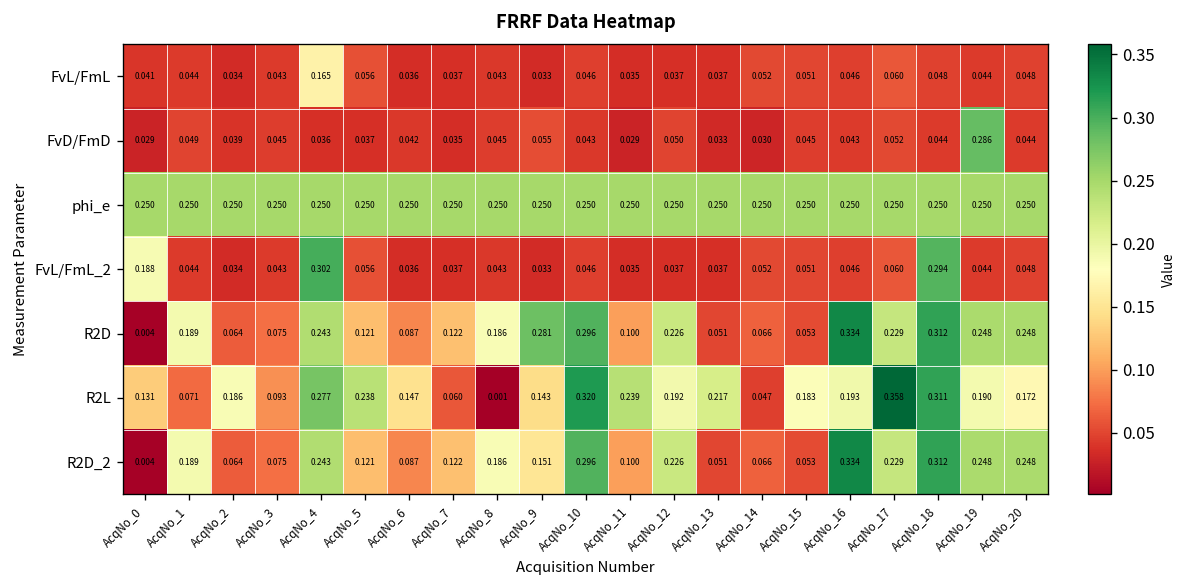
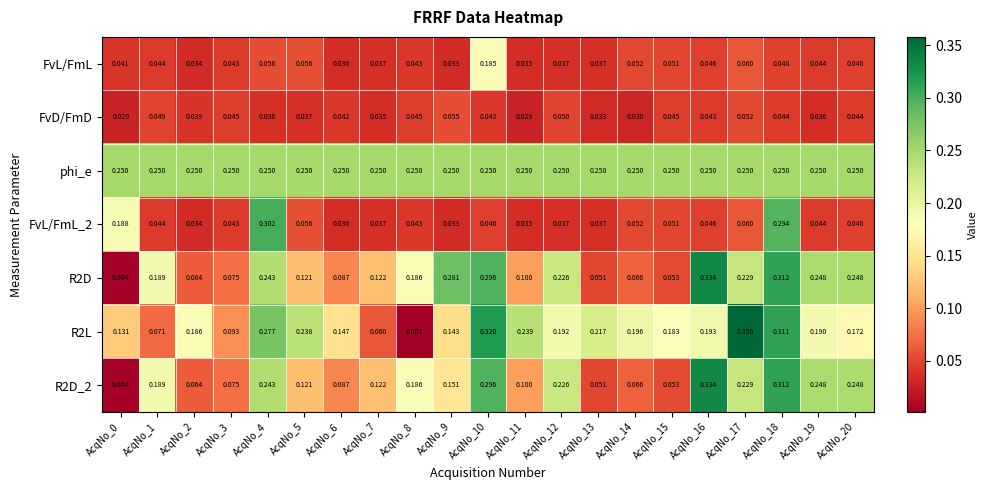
FvL/FmL, AcqNo_4: 0.165 -> 0.056
FvL/FmL, AcqNo_10: 0.046 -> 0.185
FvD/FmD, AcqNo_19: 0.286 -> 0.036
R2L, AcqNo_14: 0.047 -> 0.196
